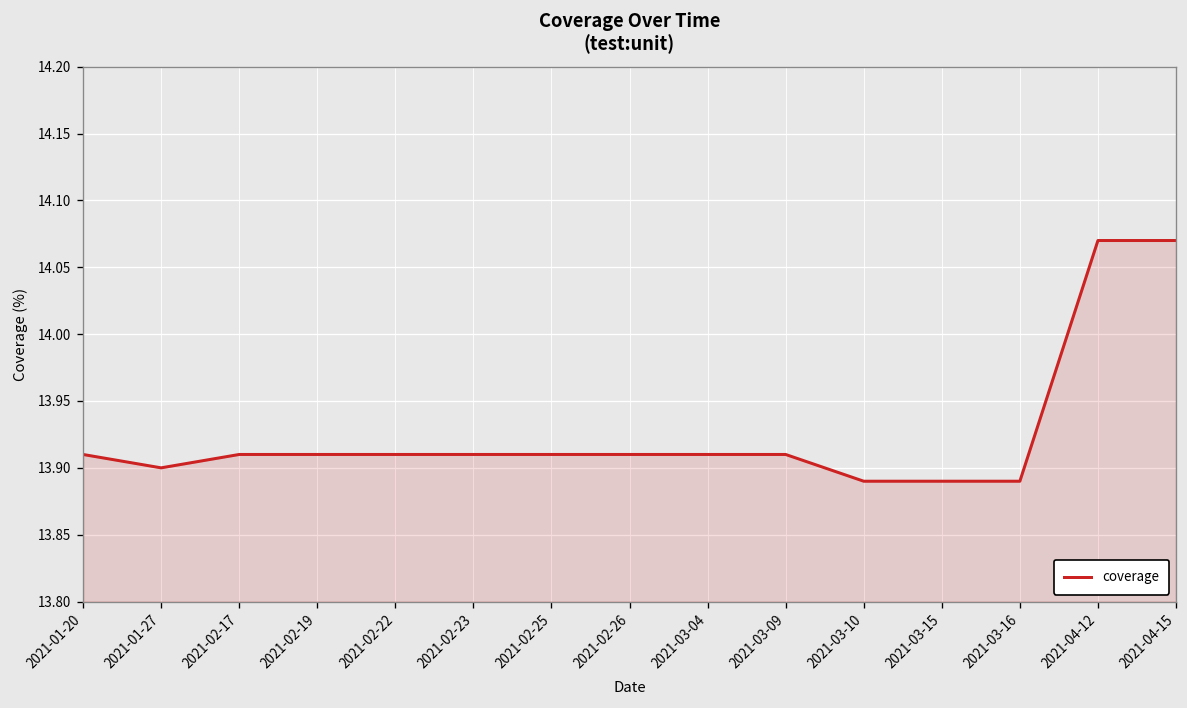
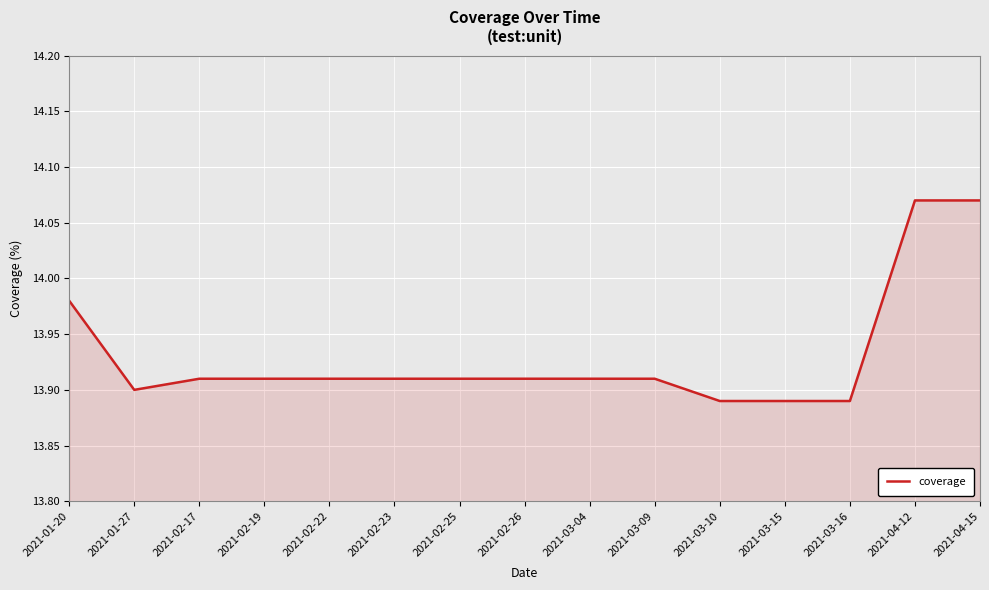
2021-01-20: 13.91 -> 13.98
